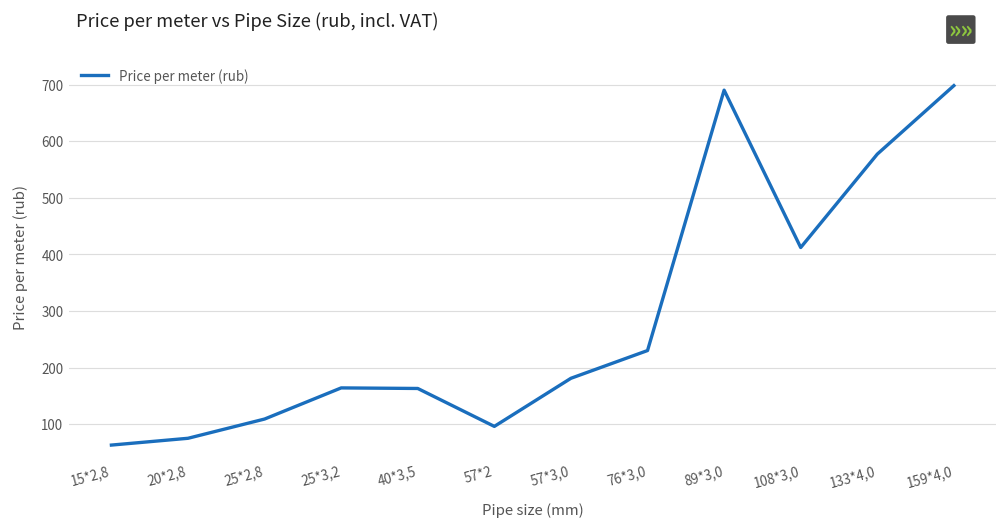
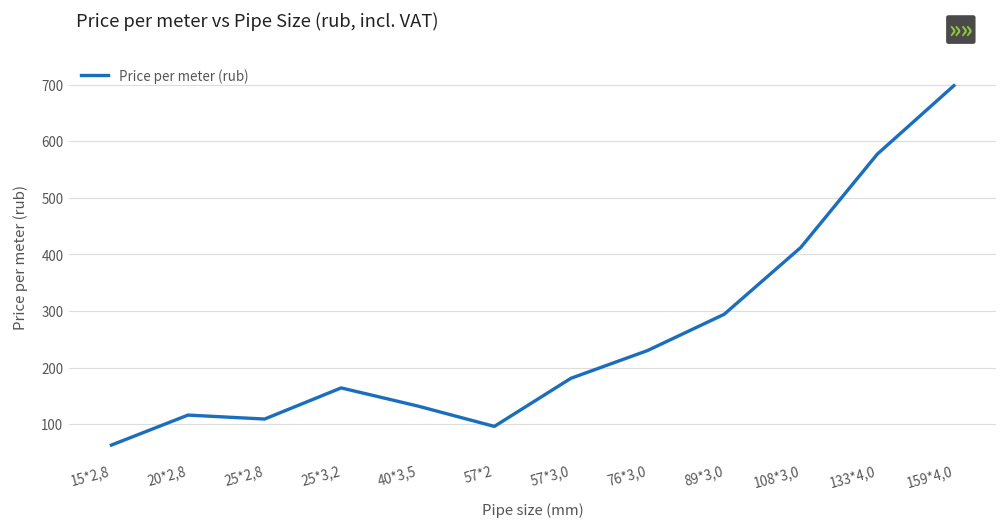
20*2,8: 80 -> 120
40*3,5: 160 -> 130
89*3,0: 690 -> 290
